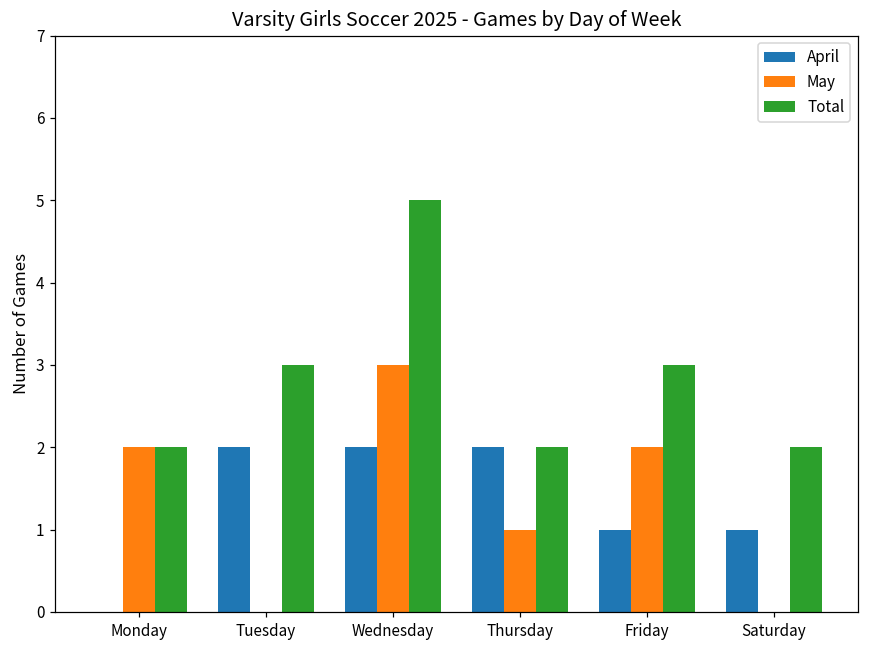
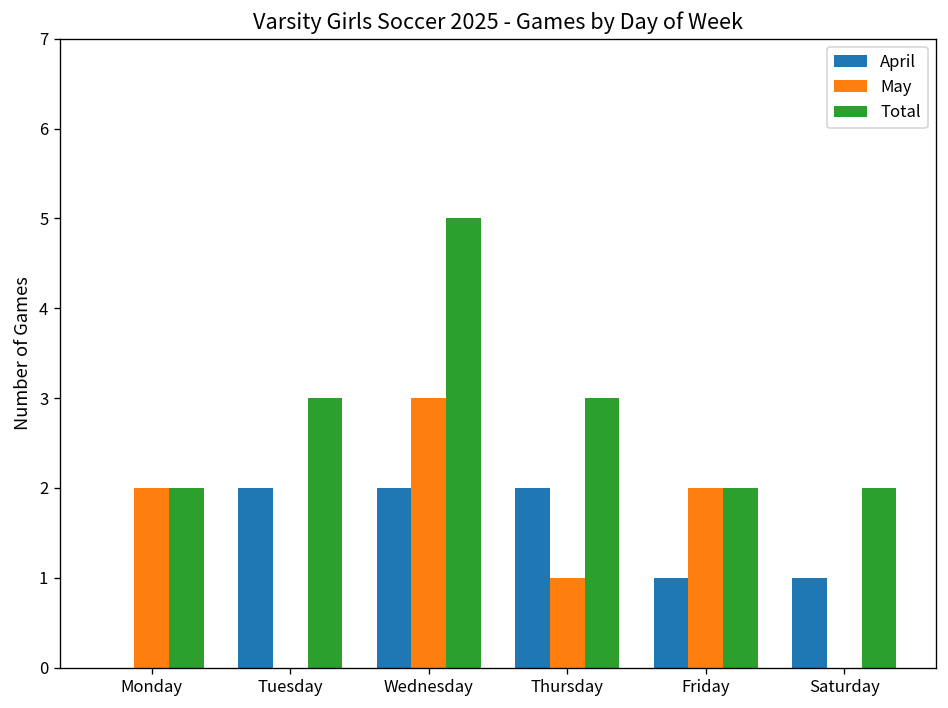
Total, Thursday: 2 -> 3
Total, Friday: 3 -> 2
